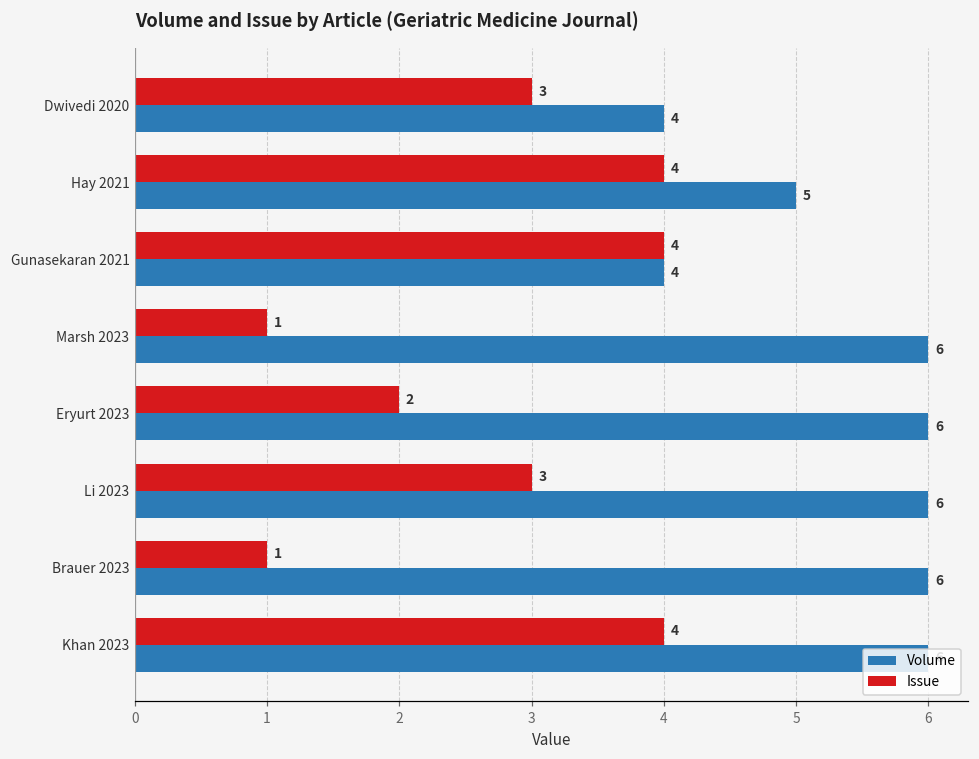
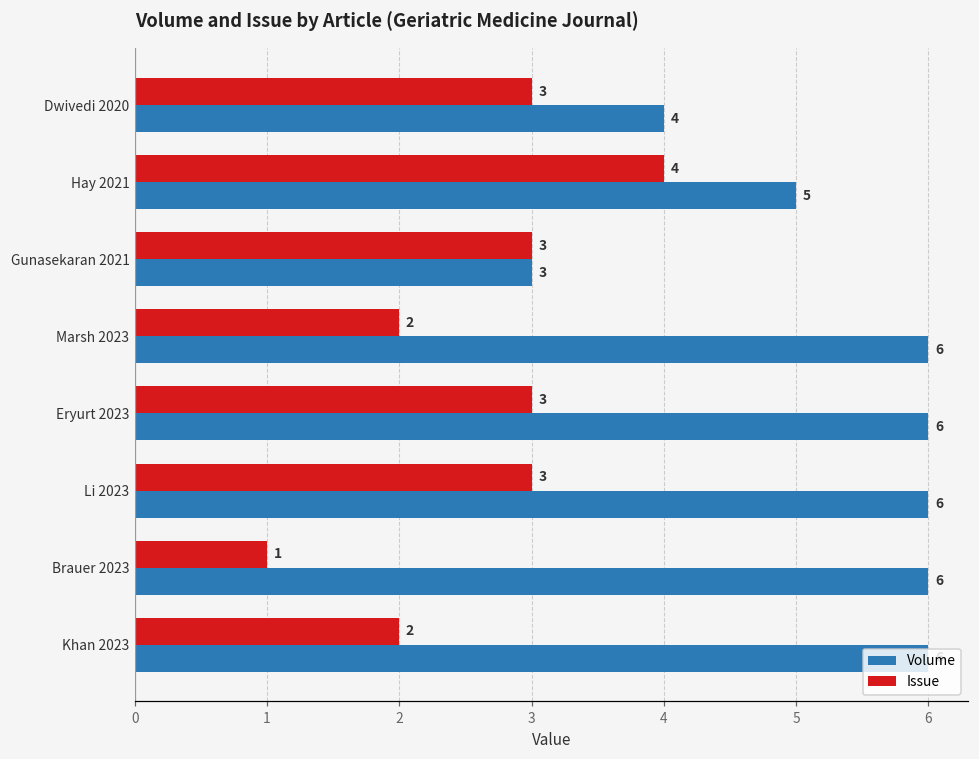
Issue, Gunasekaran 2021: 4 -> 3
Volume, Gunasekaran 2021: 4 -> 3
Issue, Marsh 2023: 1 -> 2
Issue, Eryurt 2023: 2 -> 3
Issue, Khan 2023: 4 -> 2
